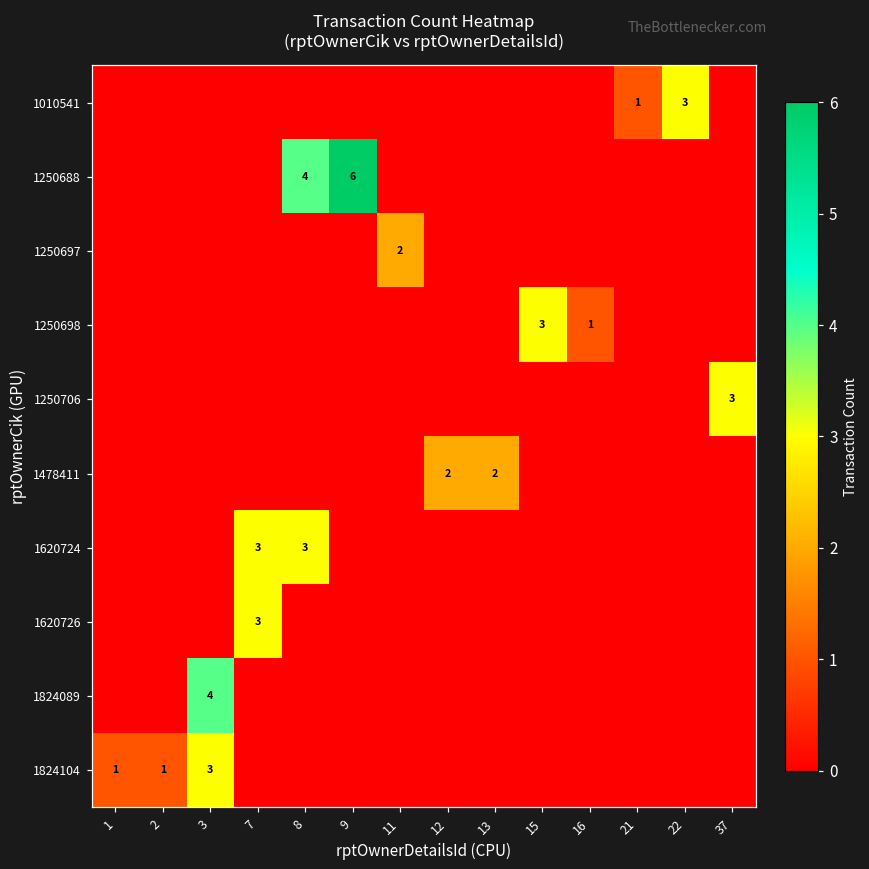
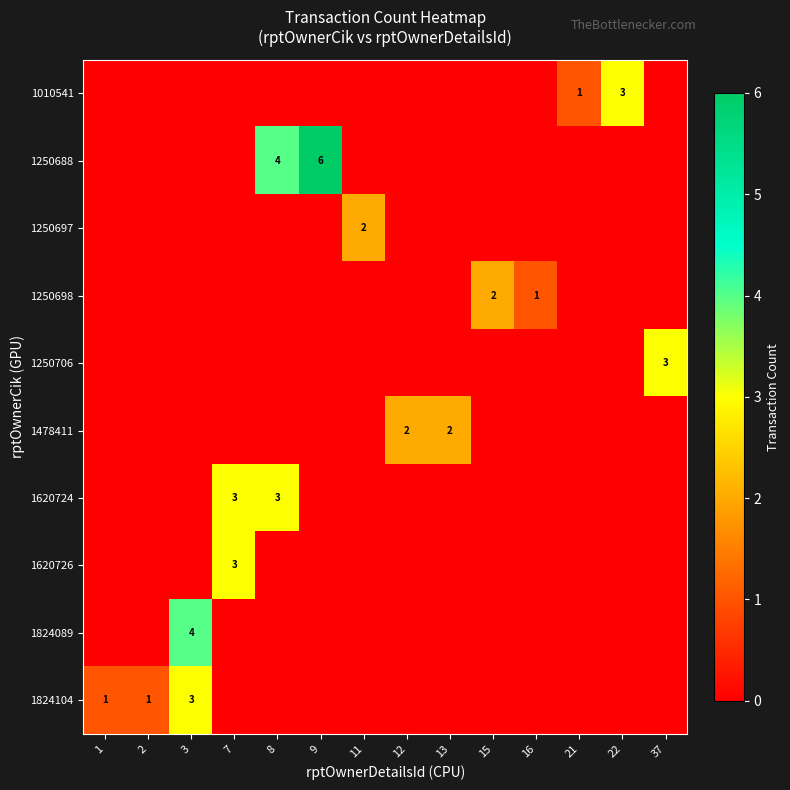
1250698, 15: 3 -> 2
